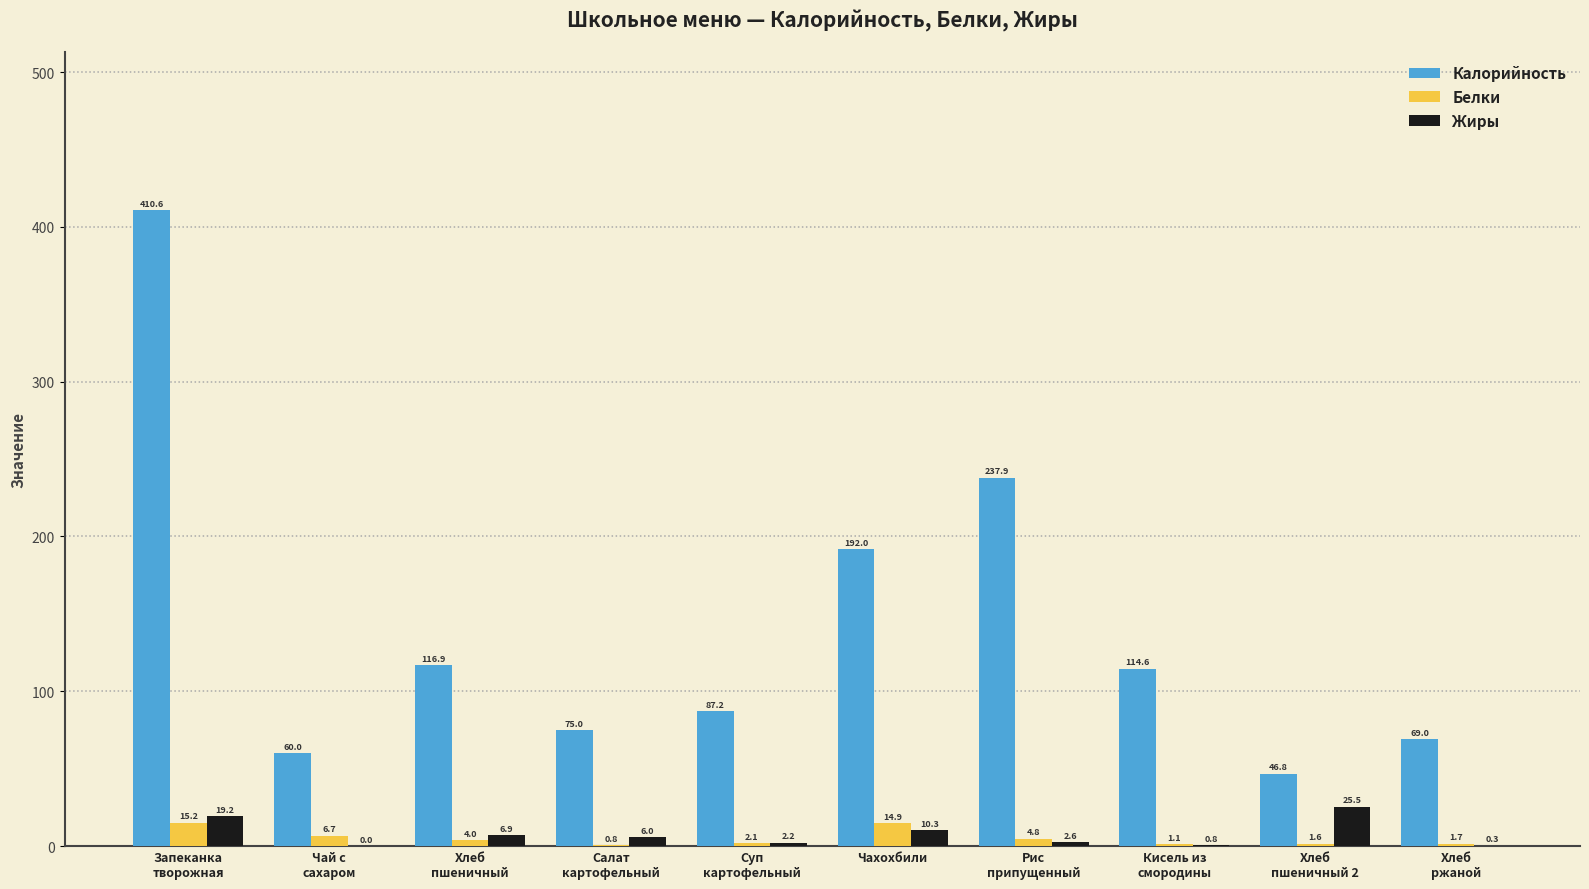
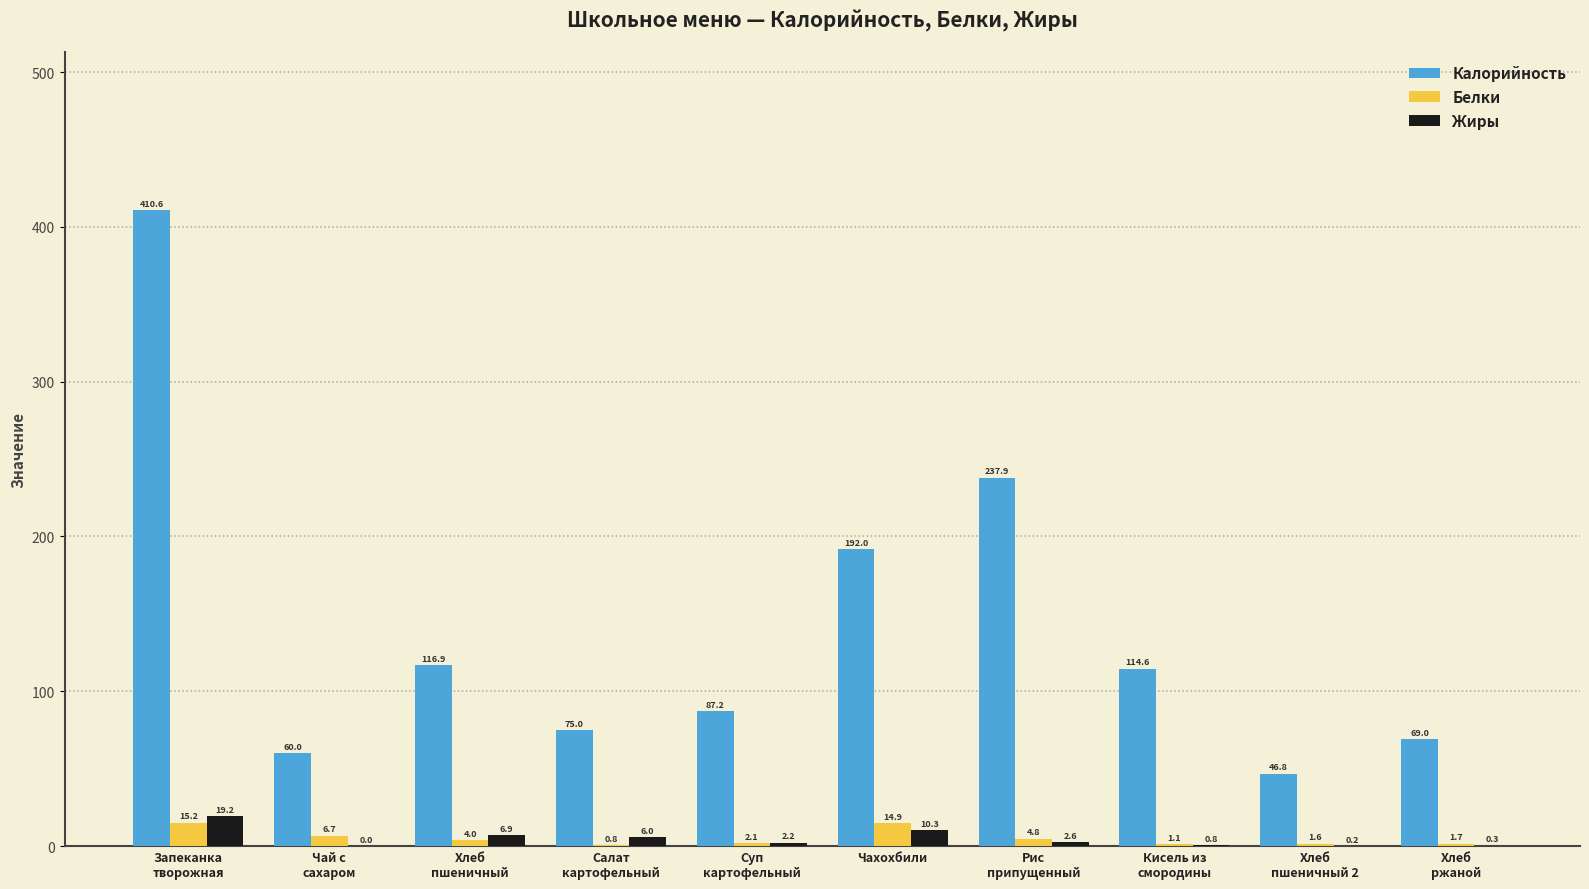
Жиры, Хлеб пшеничный 2: 25.5 -> 0.2
